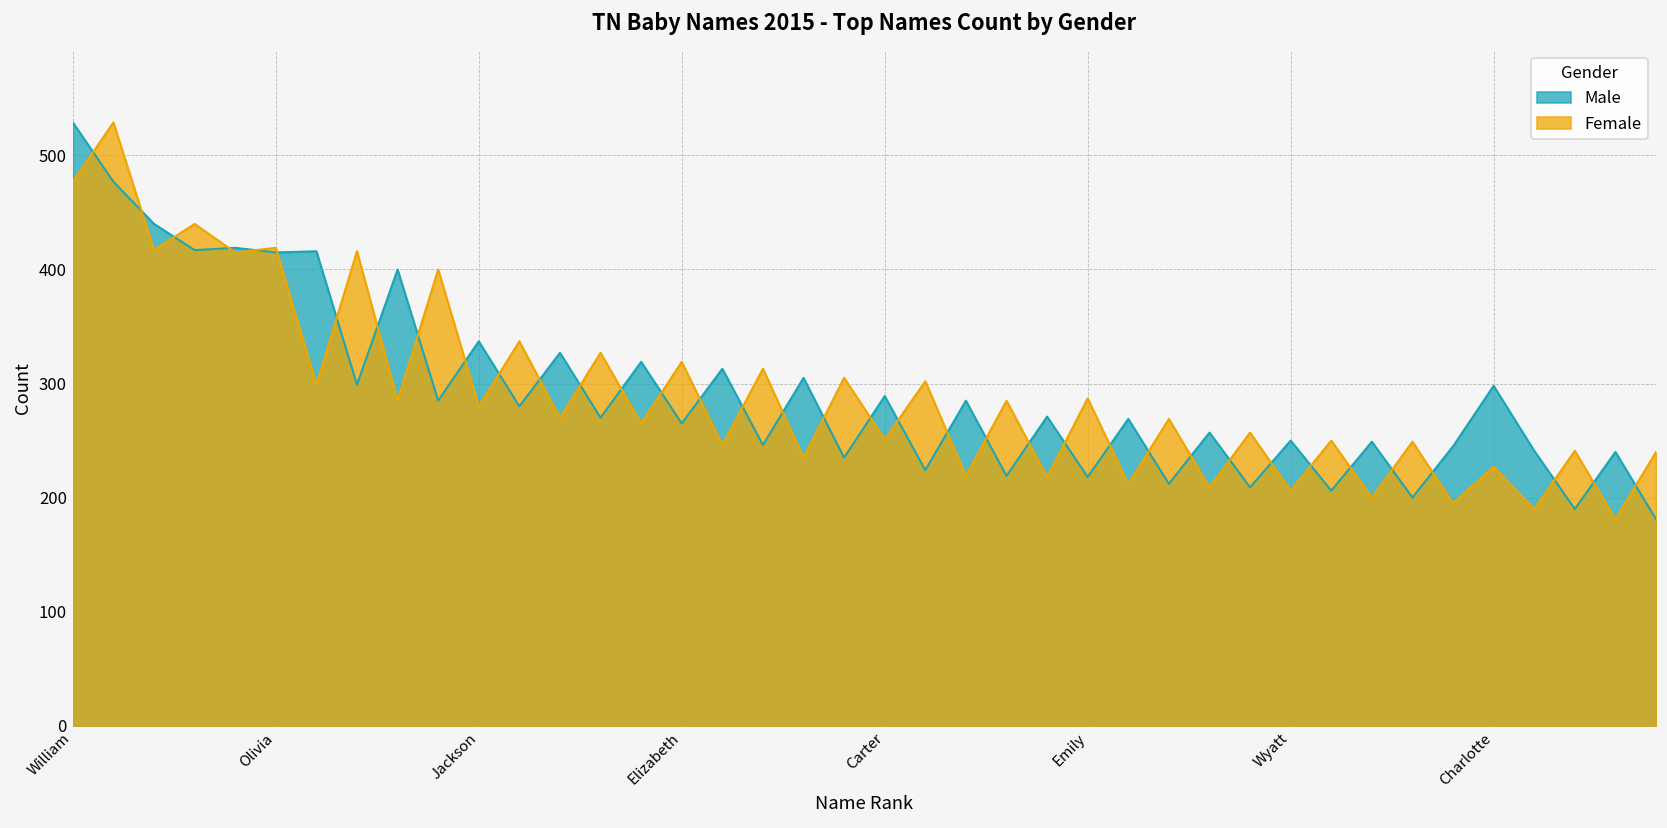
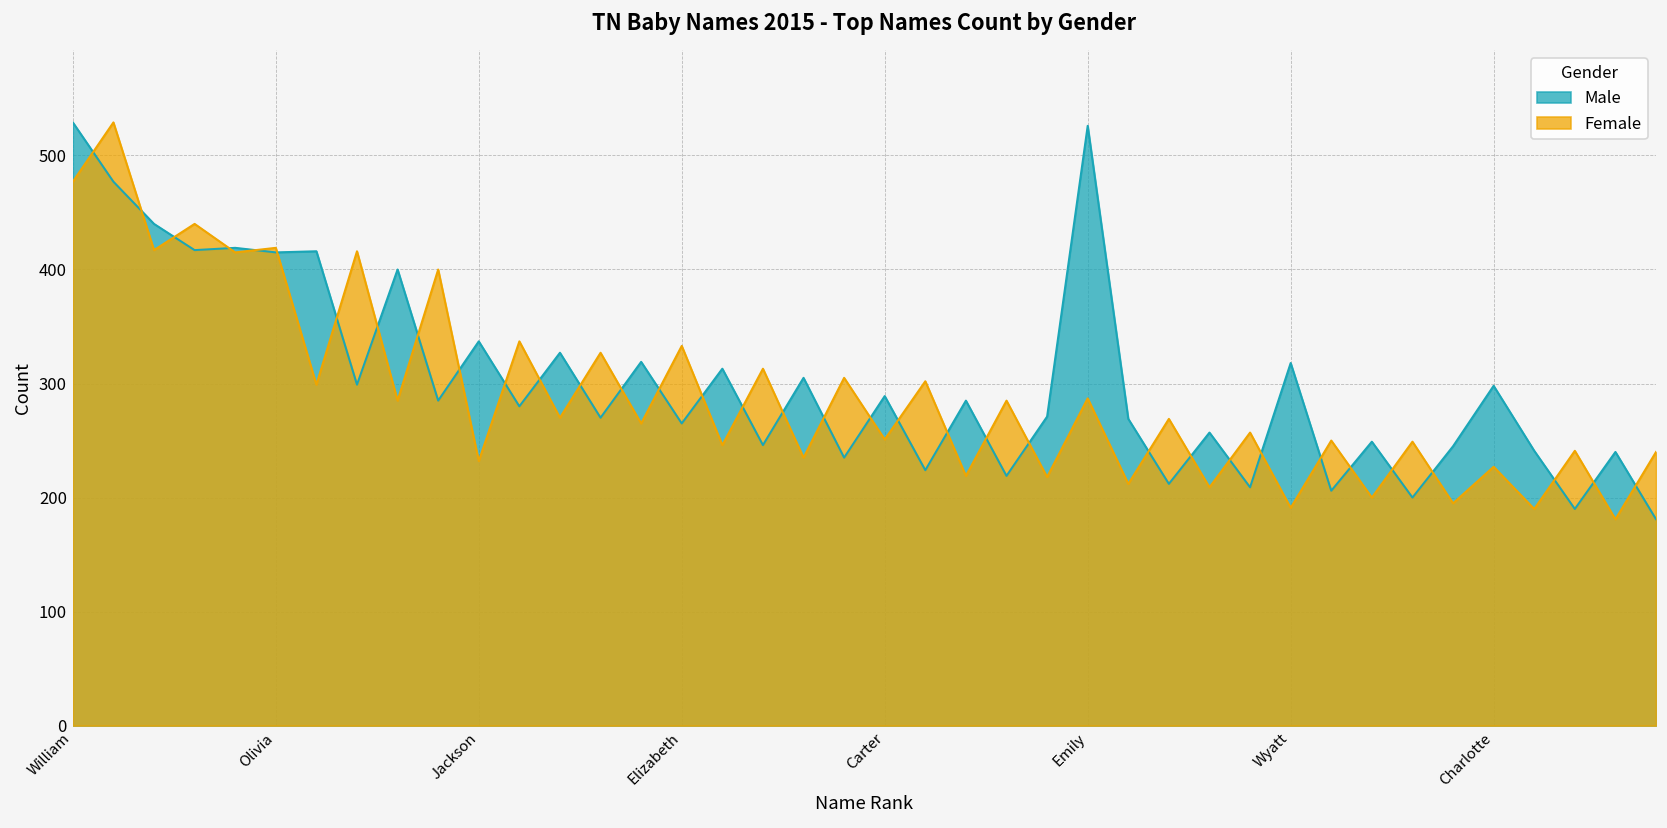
Female, Jackson: 280 -> 230
Female, Elizabeth: 320 -> 330
Male, Emily: 220 -> 530
Male, Wyatt: 250 -> 320
Female, Wyatt: 210 -> 190
